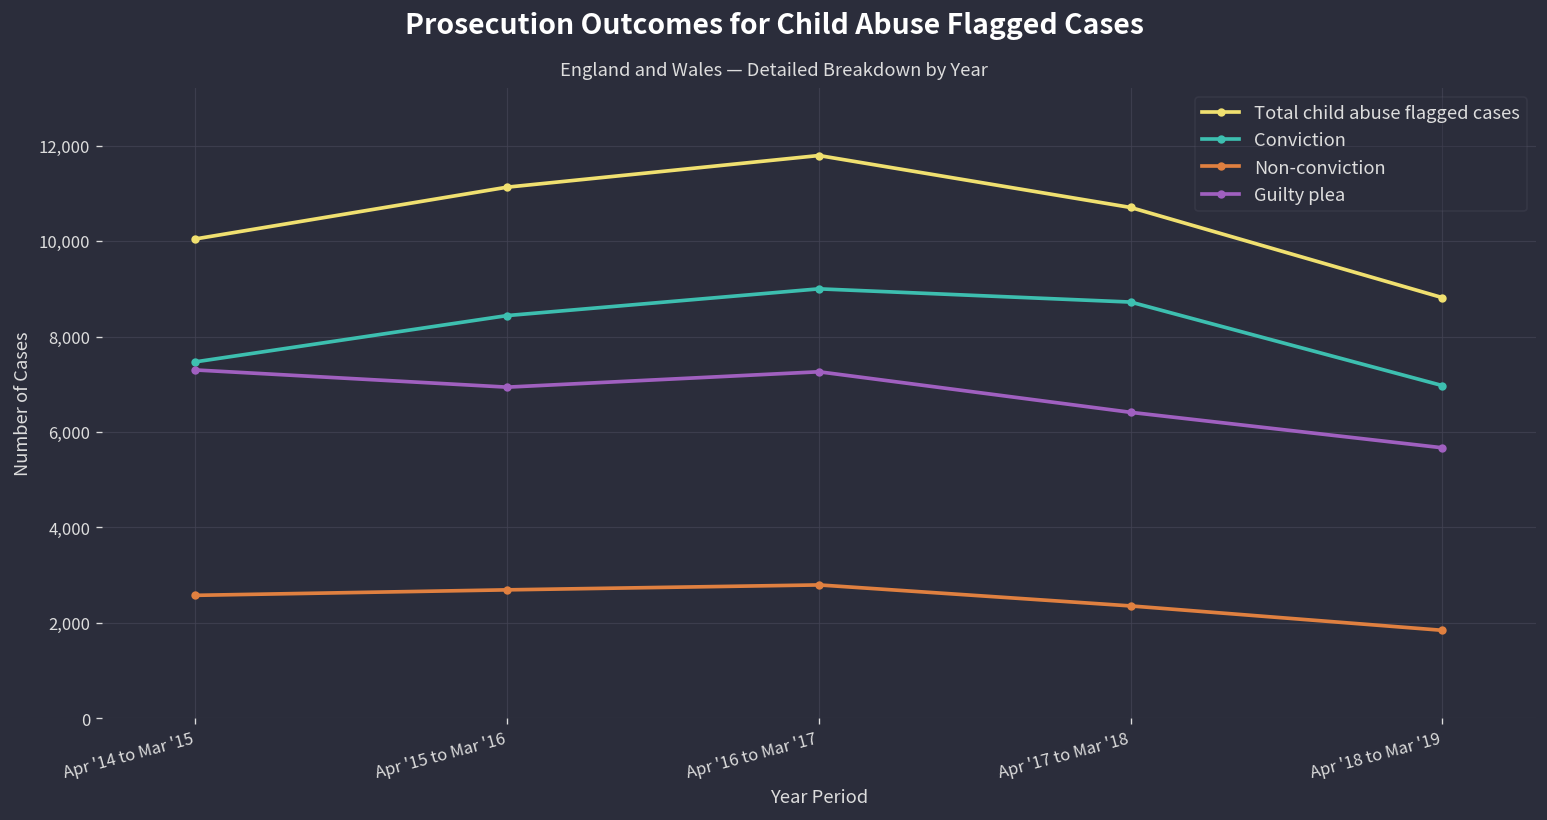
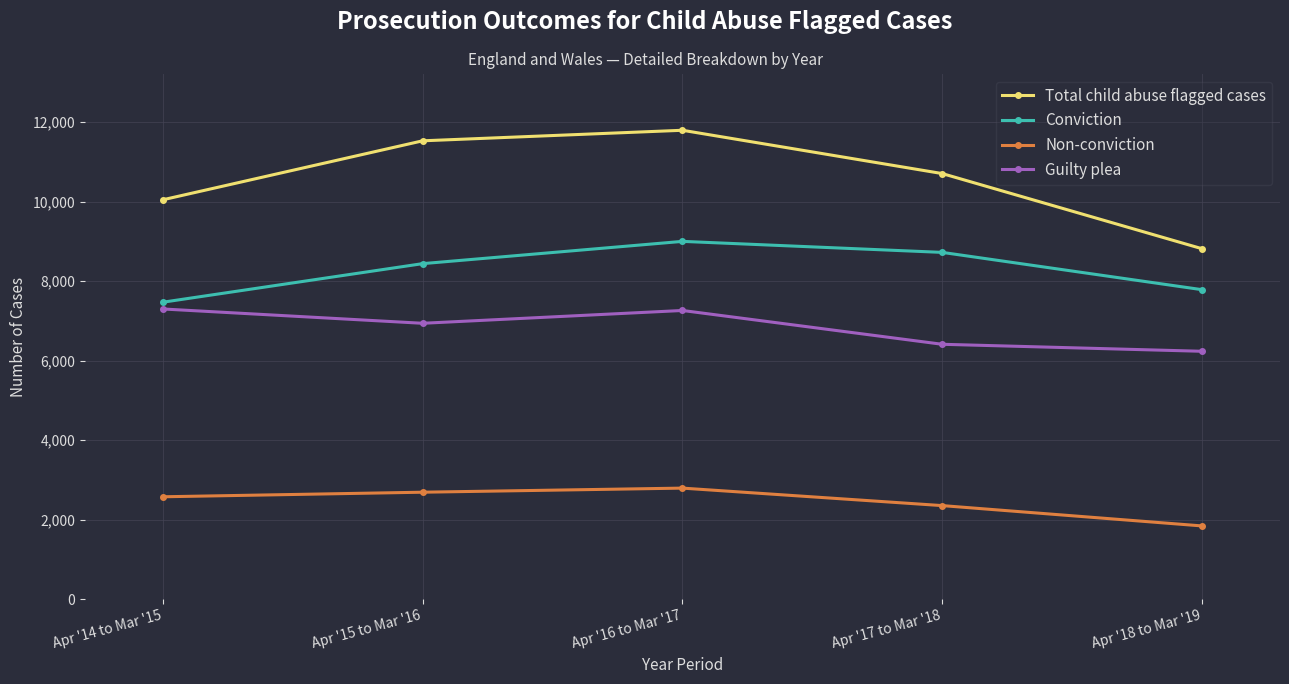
Total child abuse flagged cases, Apr '15 to Mar '16: 11,100 -> 11,500
Conviction, Apr '18 to Mar '19: 7,000 -> 7,800
Guilty plea, Apr '18 to Mar '19: 5,700 -> 6,200
